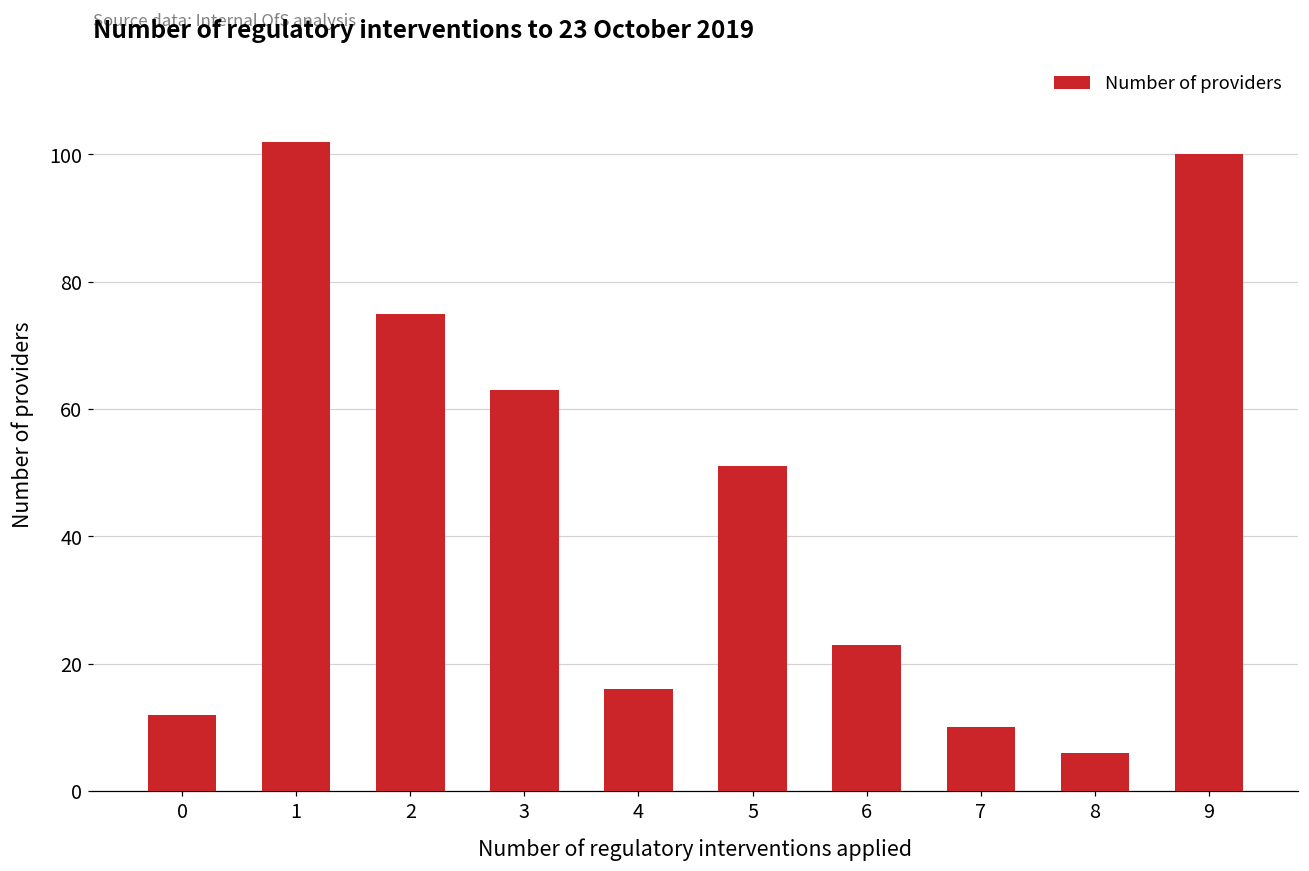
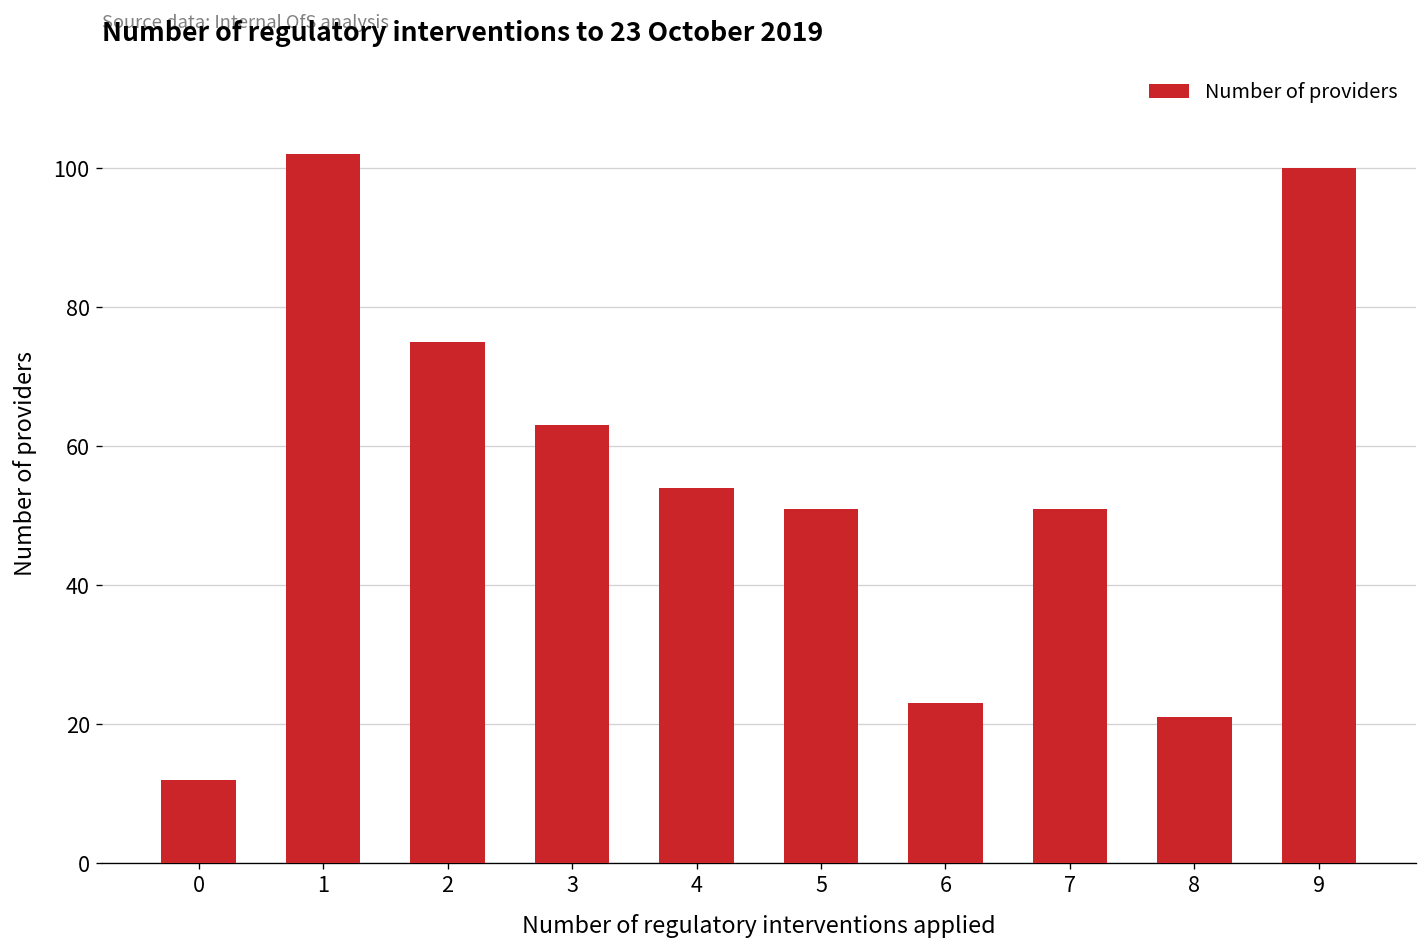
4: 16 -> 54
7: 10 -> 51
8: 6 -> 21
